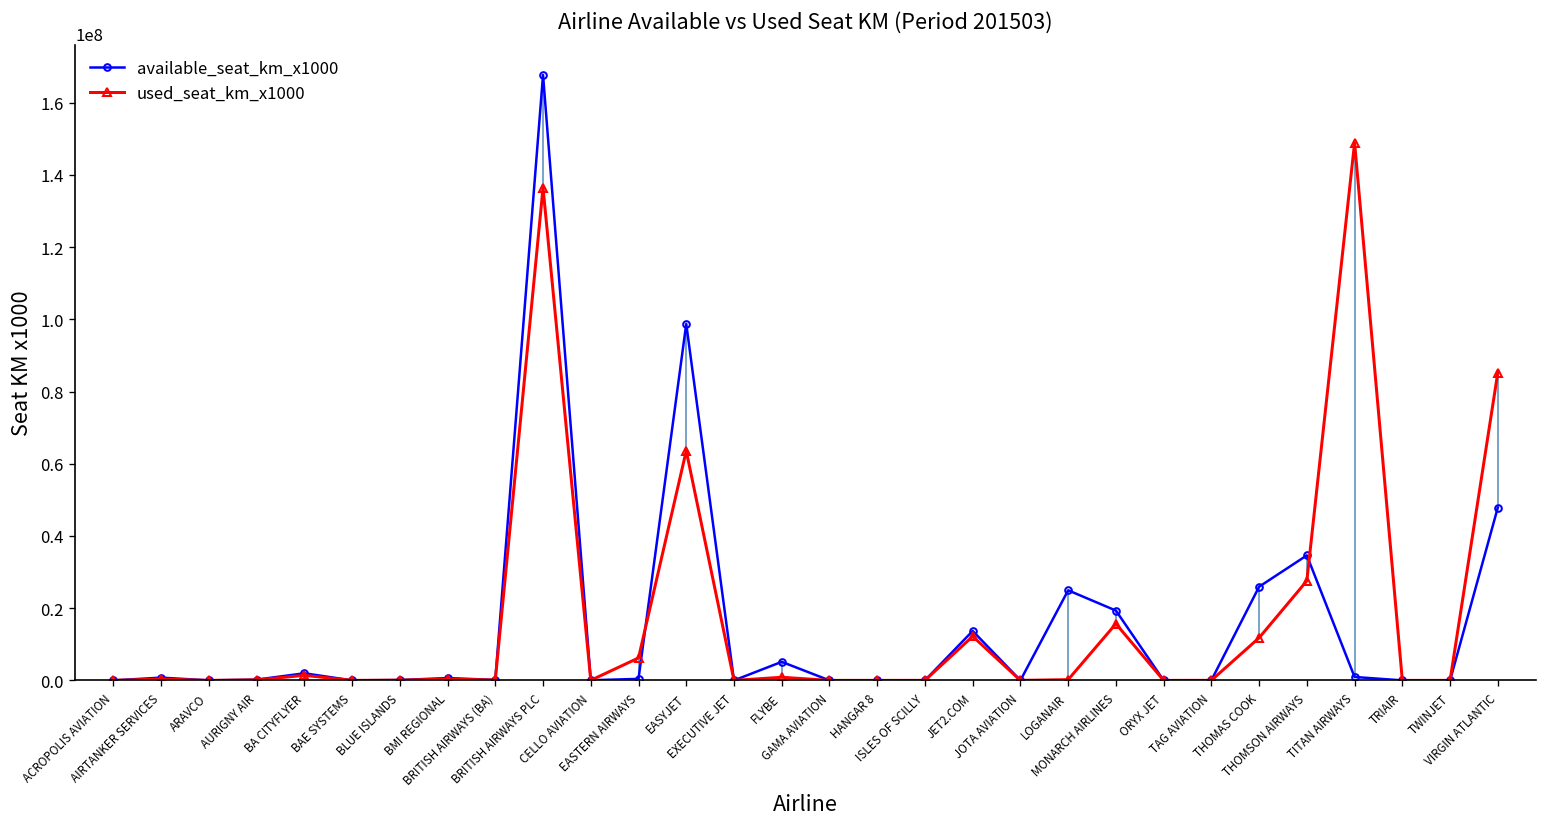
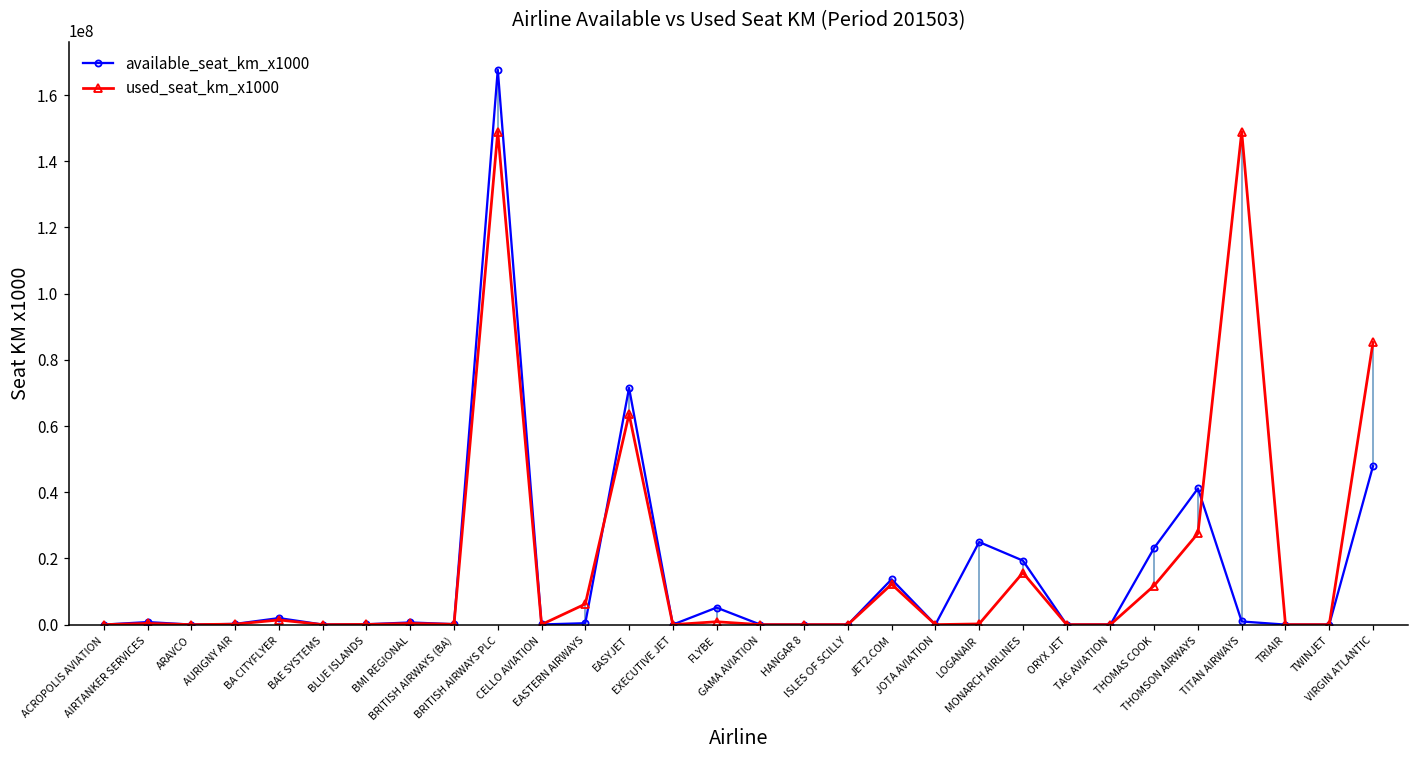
used_seat_km_x1000, BRITISH AIRWAYS PLC: 136000000 -> 149000000
available_seat_km_x1000, EASYJET: 99000000 -> 72000000
available_seat_km_x1000, THOMAS COOK: 26000000 -> 23000000
available_seat_km_x1000, THOMSON AIRWAYS: 35000000 -> 41000000
